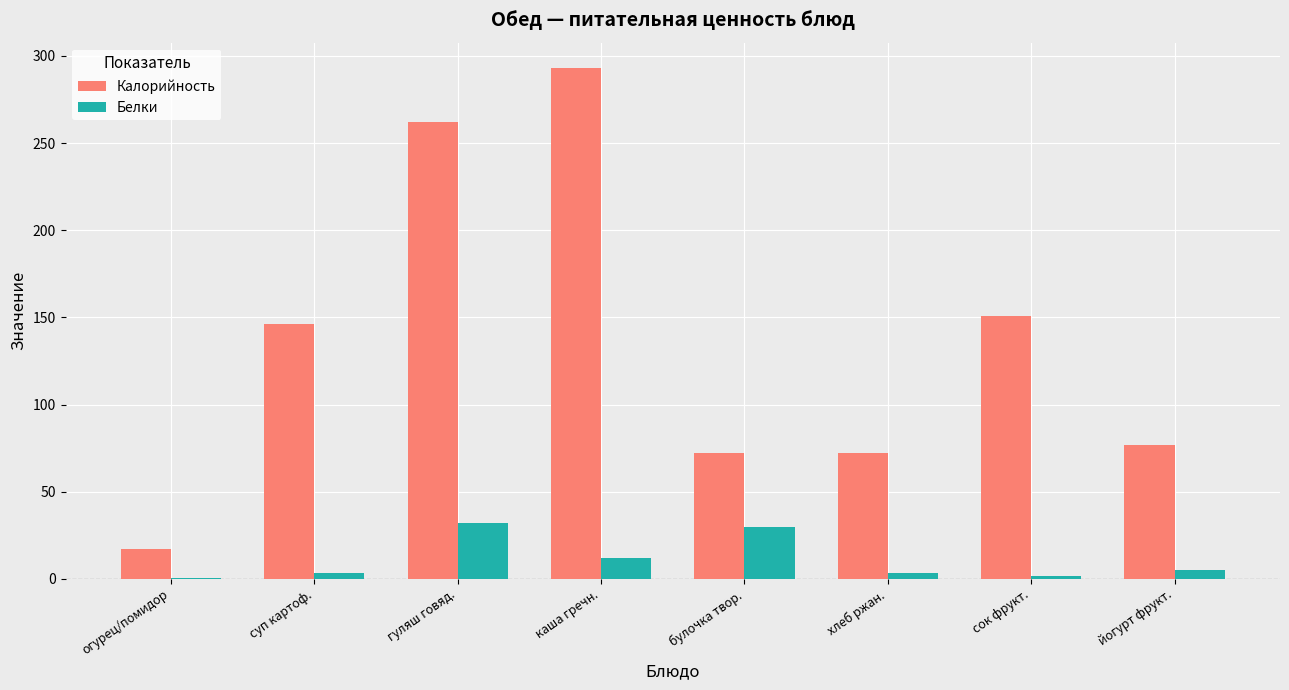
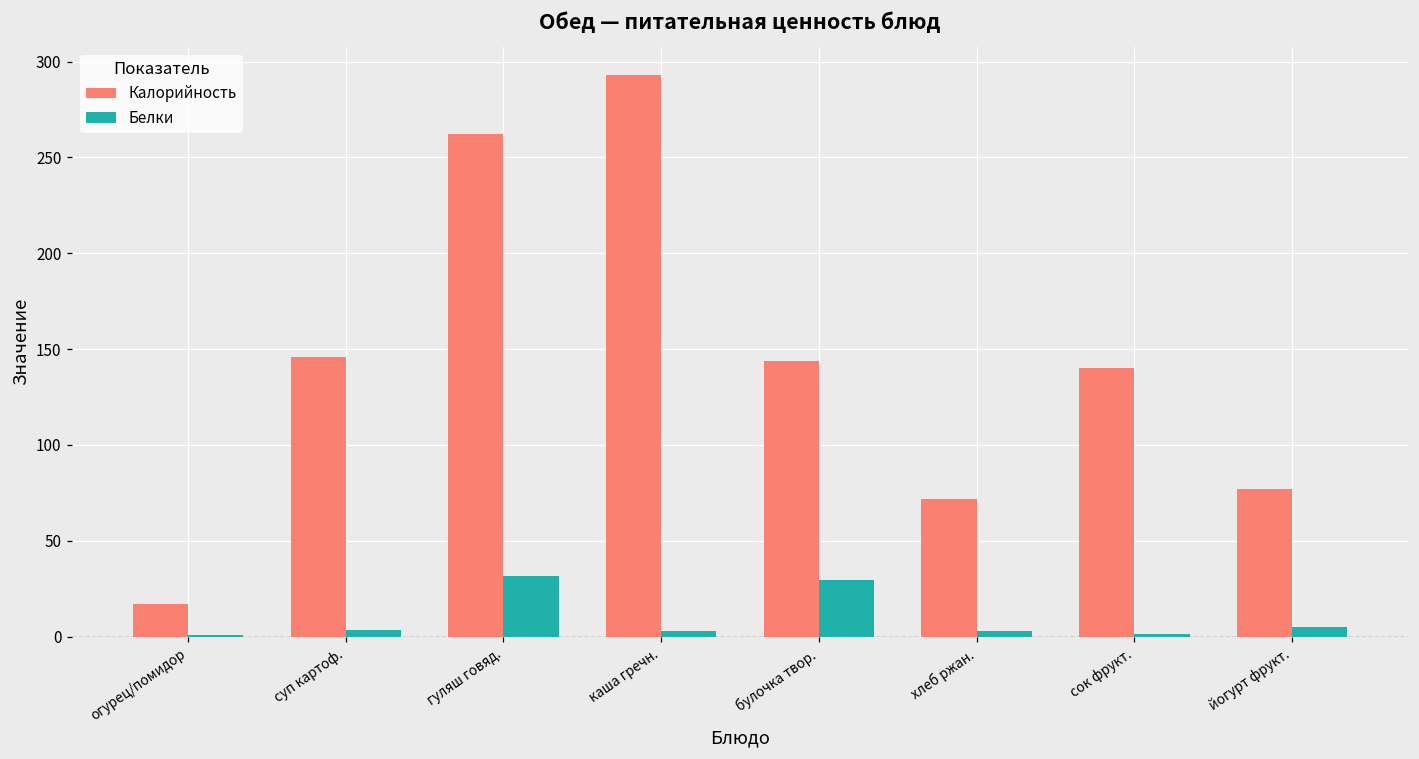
Белки, каша гречн.: 12 -> 3
Калорийность, булочка твор.: 72 -> 144
Калорийность, сок фрукт.: 151 -> 140
